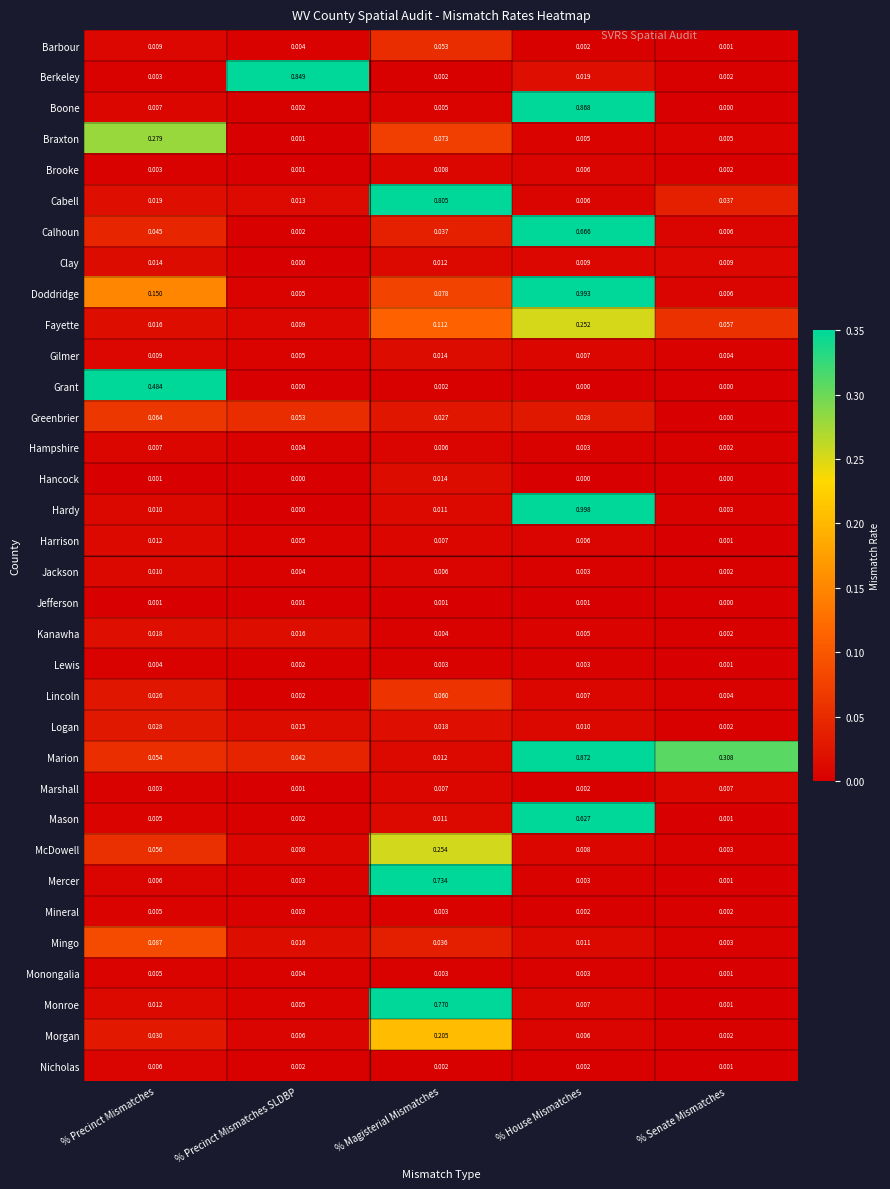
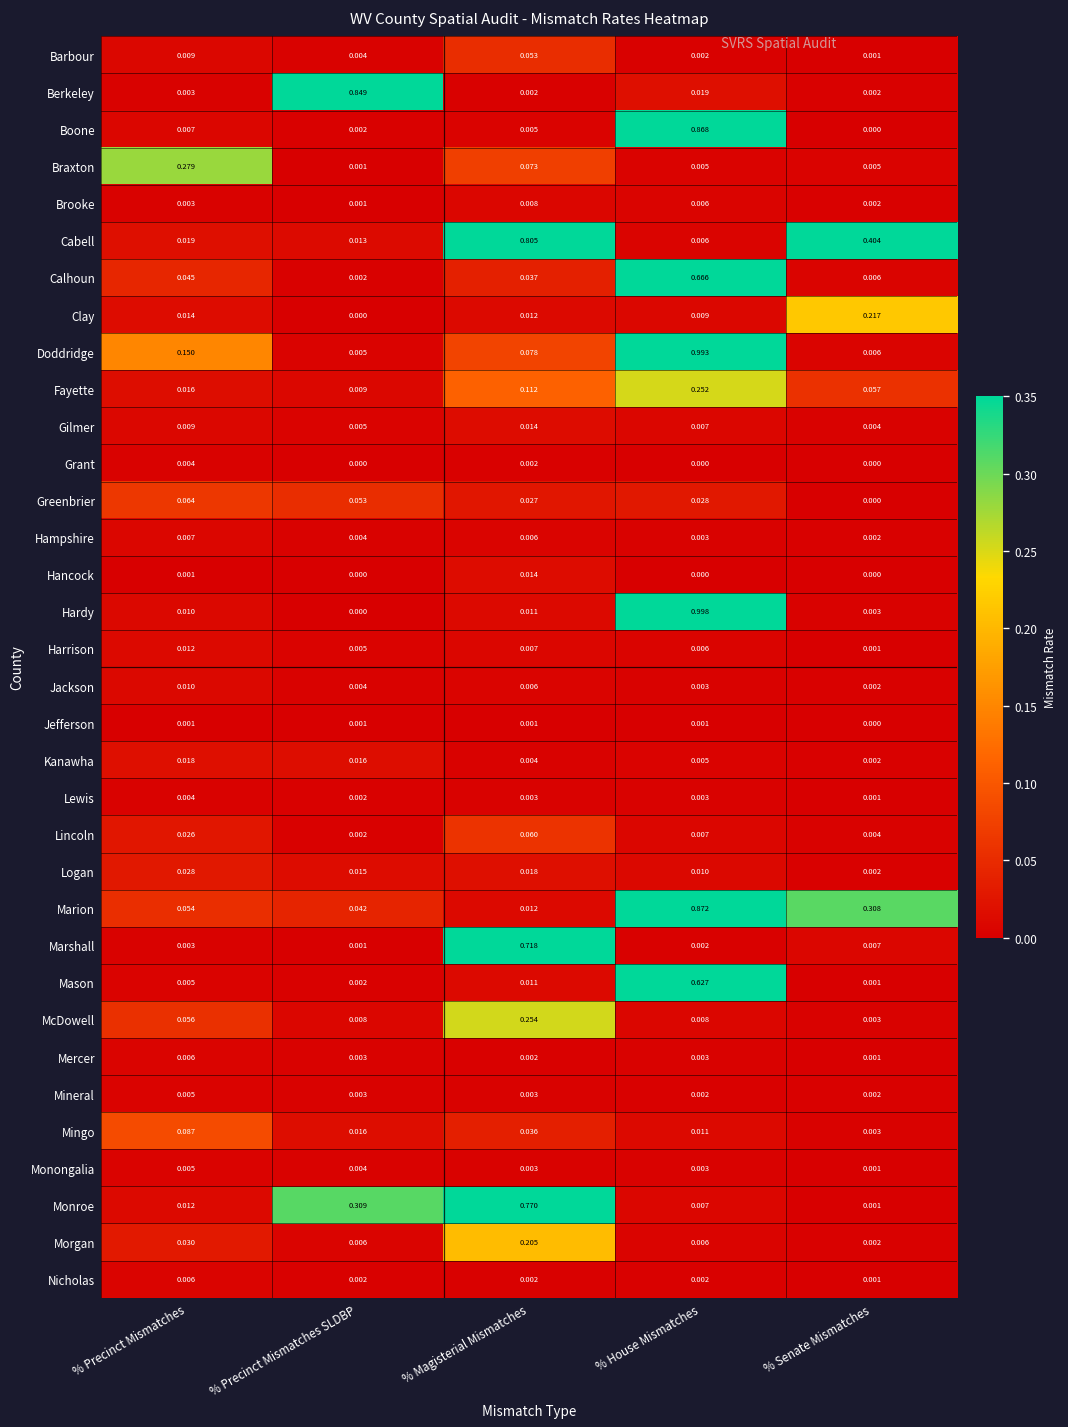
Cabell, % Senate Mismatches: 0.037 -> 0.404
Clay, % Senate Mismatches: 0.009 -> 0.217
Grant, % Precinct Mismatches: 0.484 -> 0.004
Marshall, % Magisterial Mismatches: 0.007 -> 0.718
Mercer, % Magisterial Mismatches: 0.734 -> 0.002
Monroe, % Precinct Mismatches SLDBP: 0.005 -> 0.309
